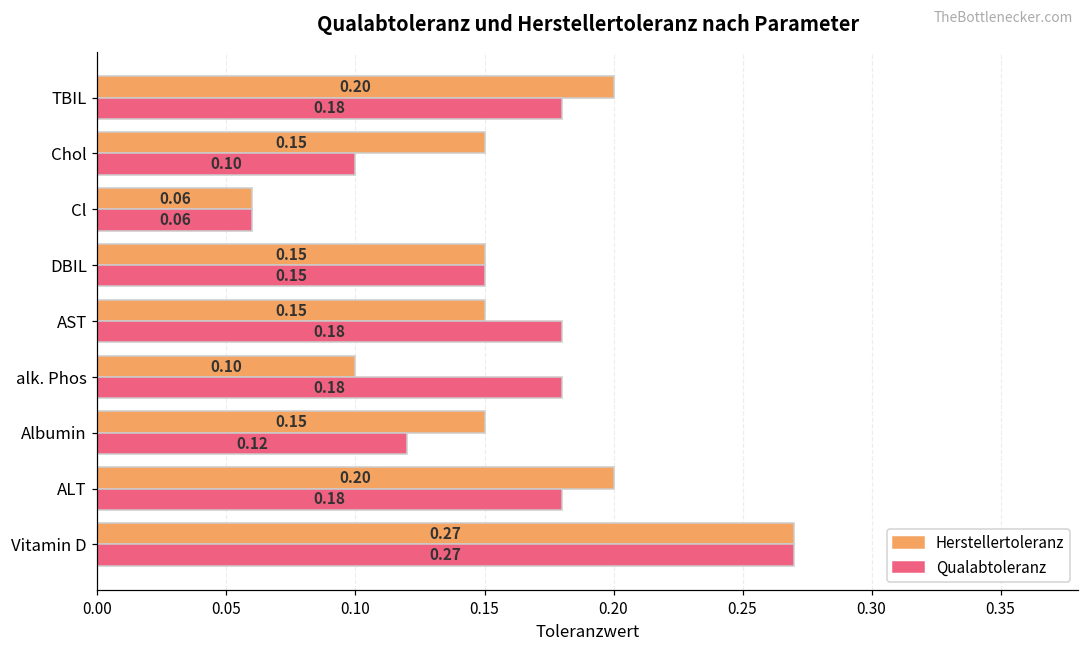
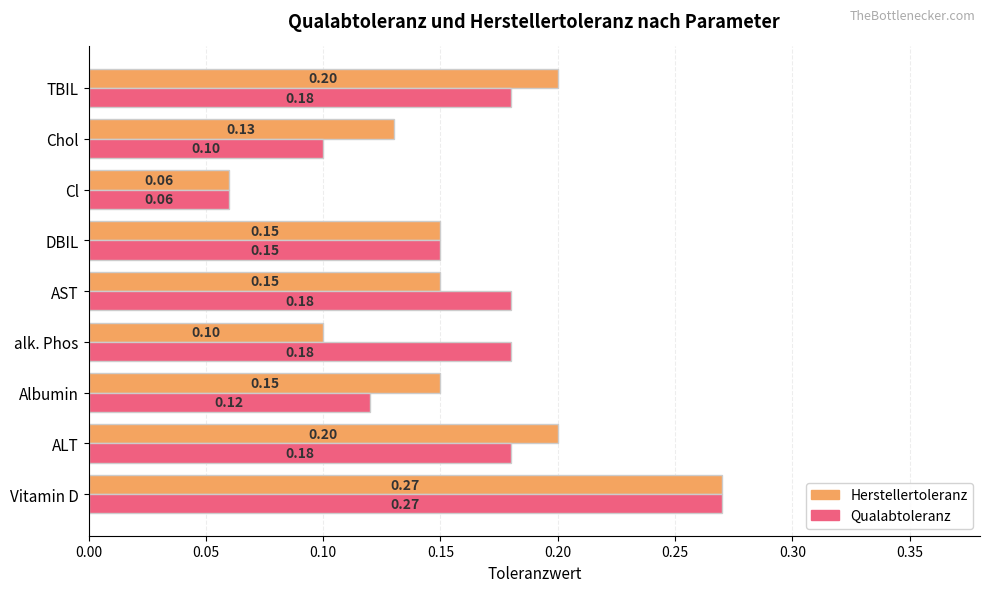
Herstellertoleranz, Chol: 0.15 -> 0.13
